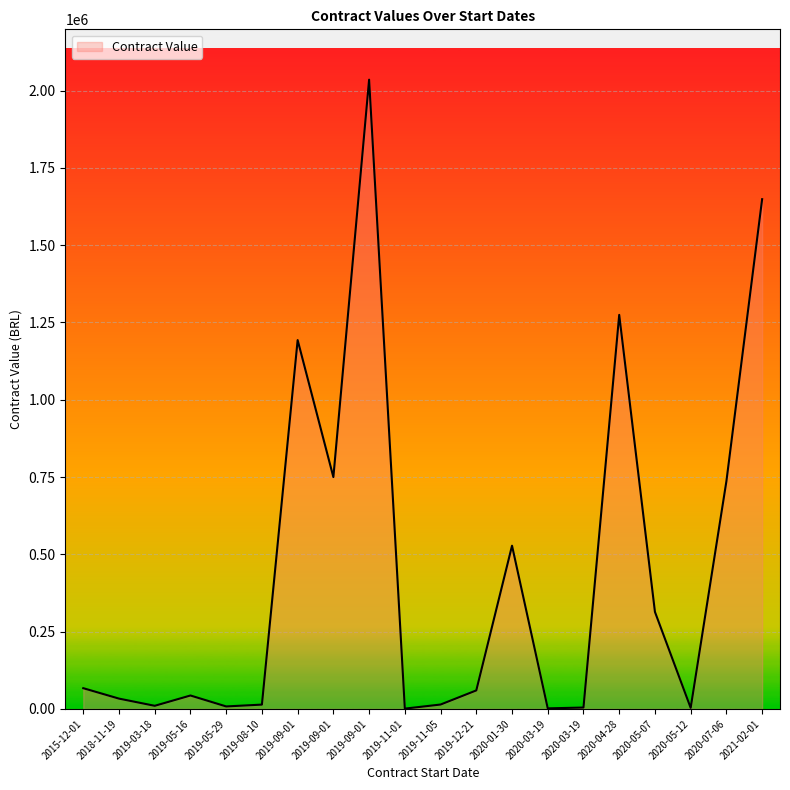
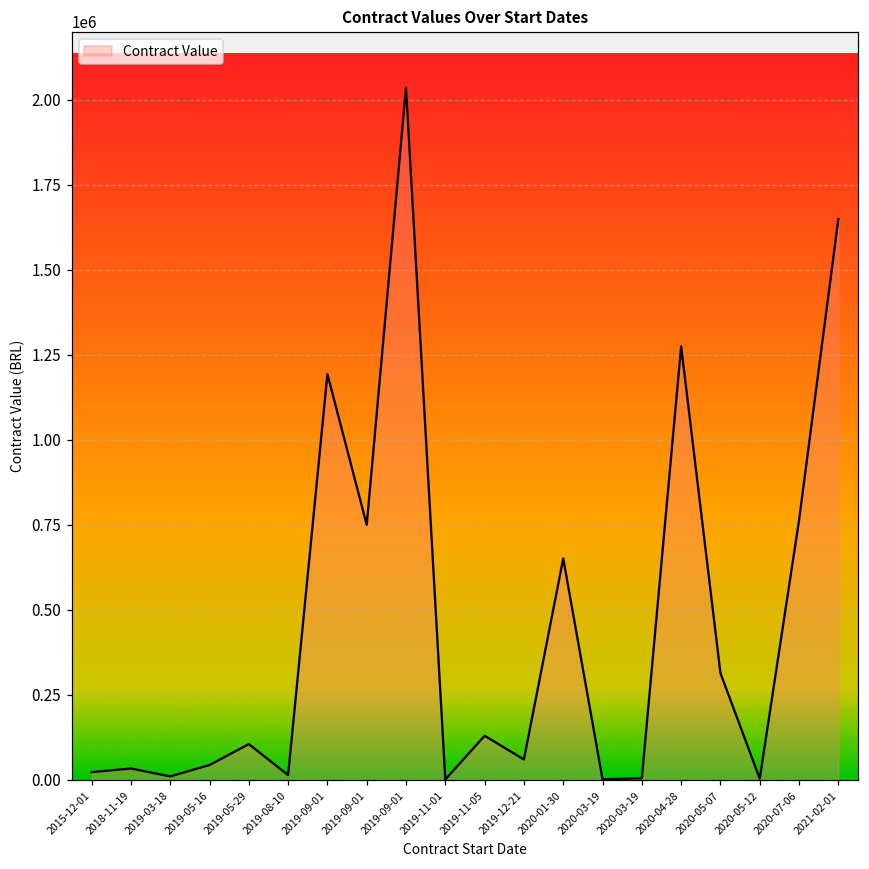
2015-12-01: 70000 -> 20000
2019-05-29: 10000 -> 110000
2019-11-05: 10000 -> 130000
2020-01-30: 530000 -> 650000
2020-07-06: 740000 -> 760000
